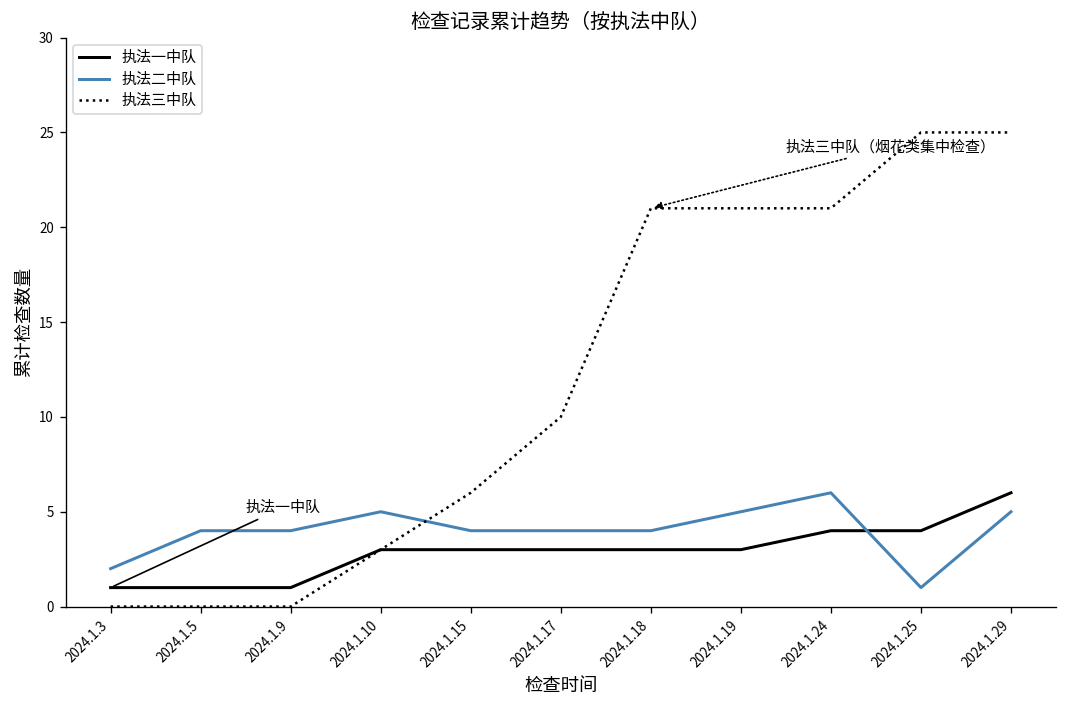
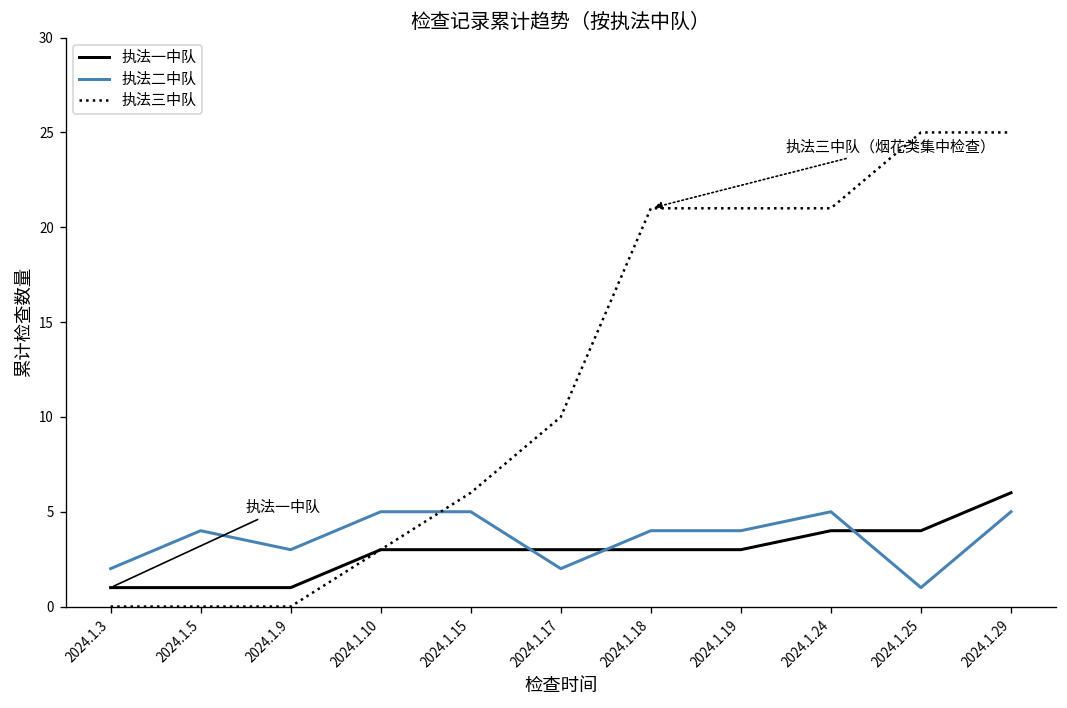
执法二中队, 2024.1.9: 4 -> 3
执法二中队, 2024.1.15: 4 -> 5
执法二中队, 2024.1.17: 4 -> 2
执法二中队, 2024.1.19: 5 -> 4
执法二中队, 2024.1.24: 6 -> 5
